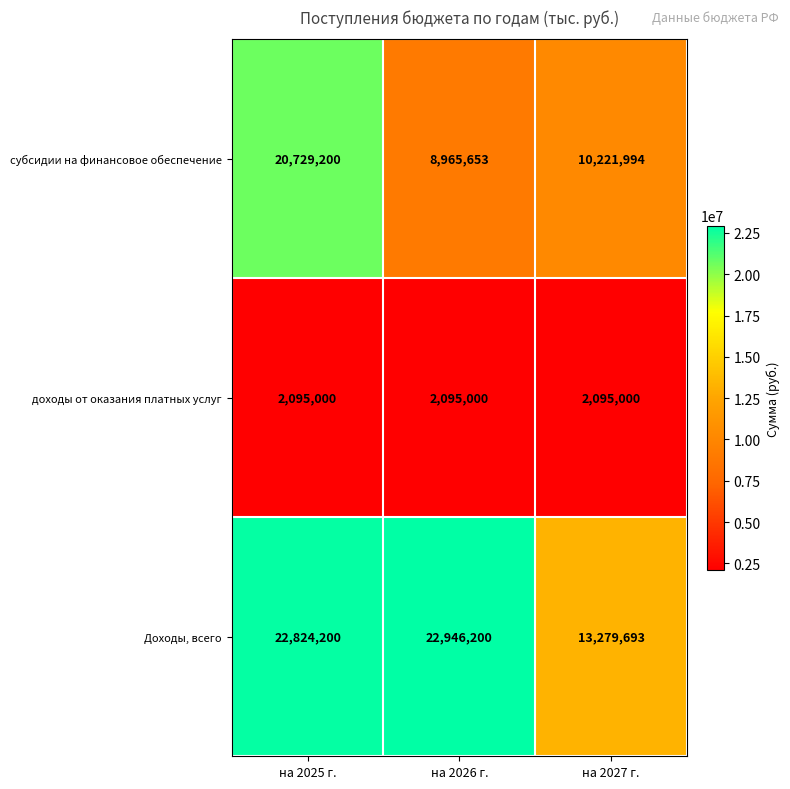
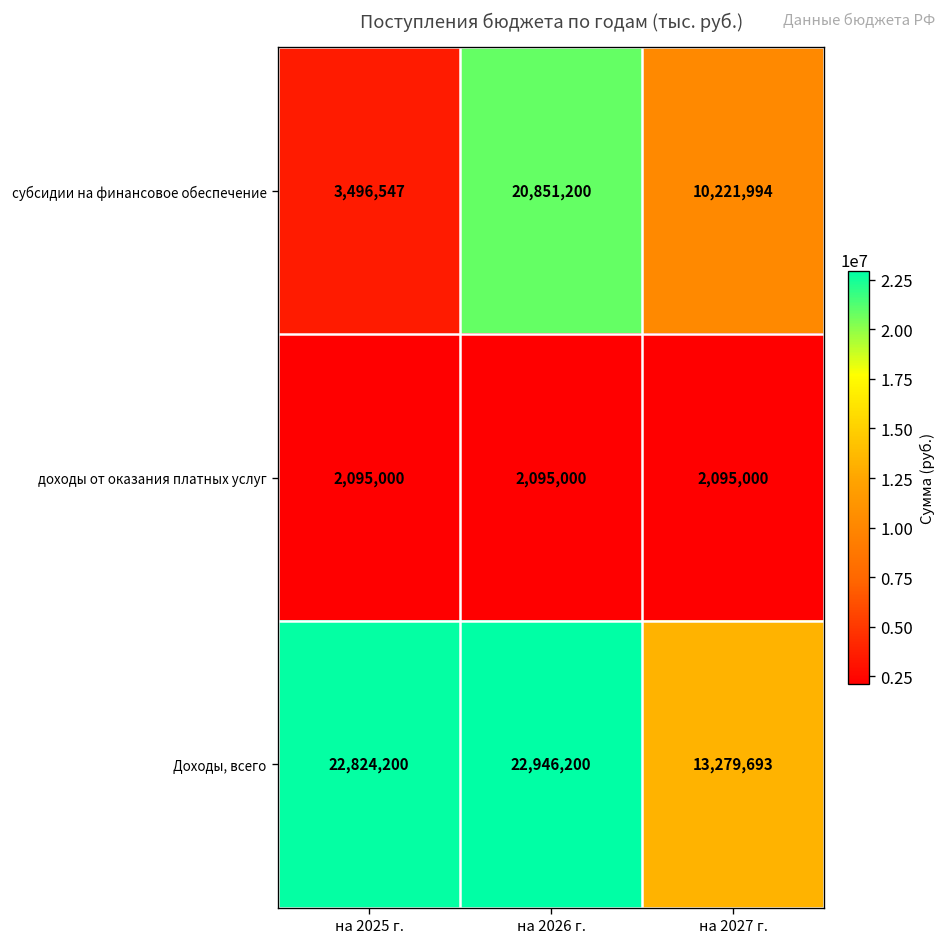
субсидии на финансовое обеспечение, на 2025 г.: 20,729,200 -> 3,496,547
субсидии на финансовое обеспечение, на 2026 г.: 8,965,653 -> 20,851,200
